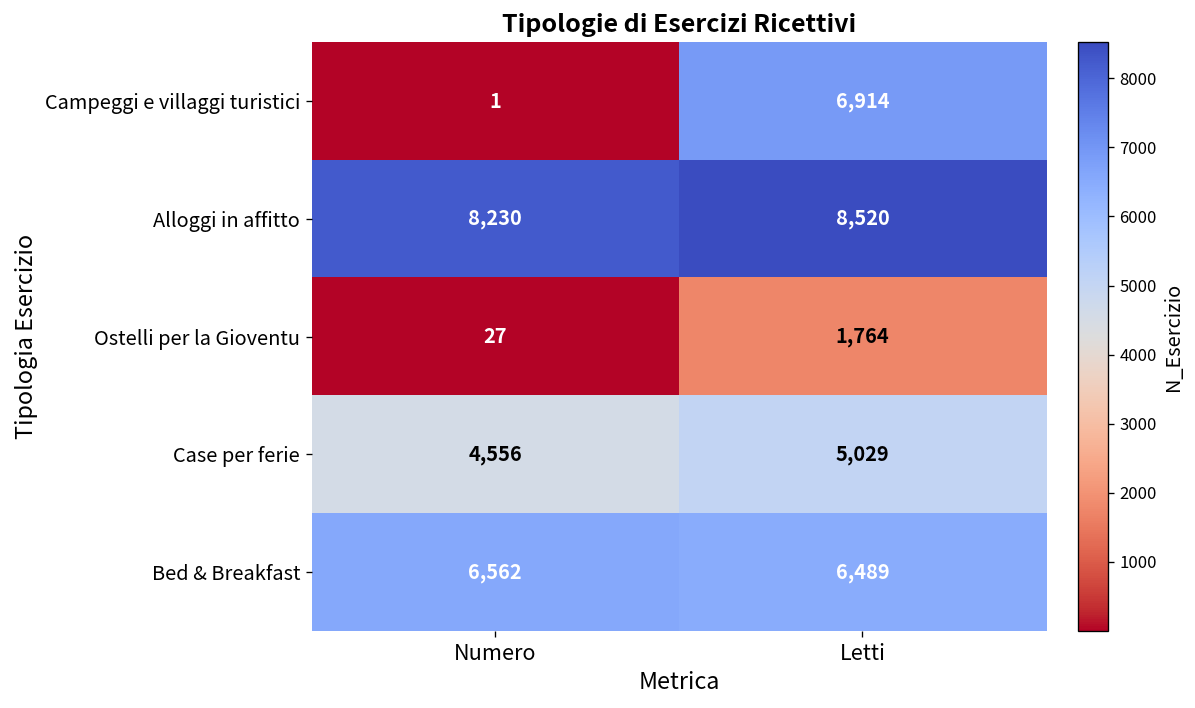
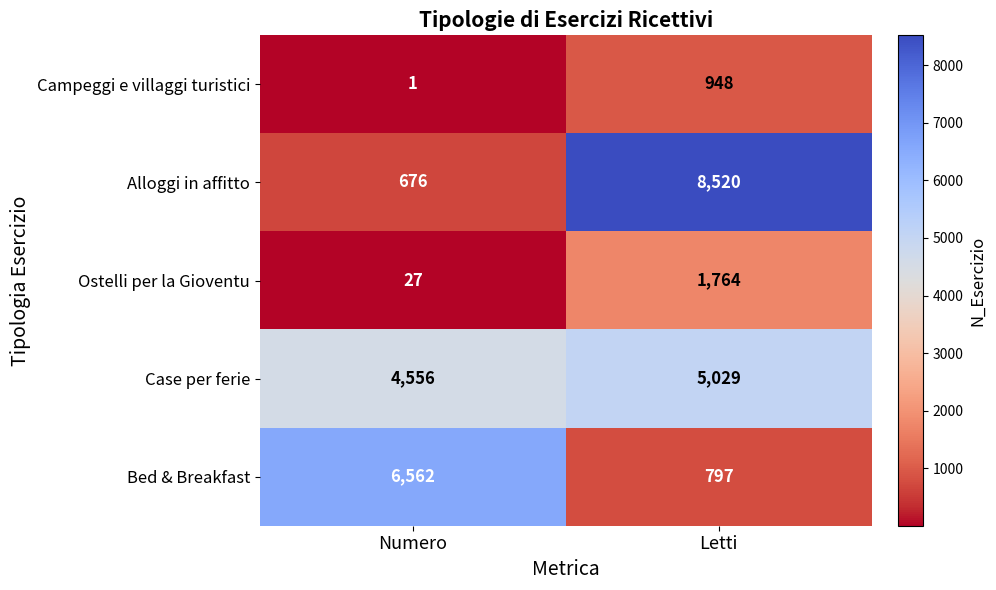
Campeggi e villaggi turistici, Letti: 6,914 -> 948
Alloggi in affitto, Numero: 8,230 -> 676
Bed & Breakfast, Letti: 6,489 -> 797
